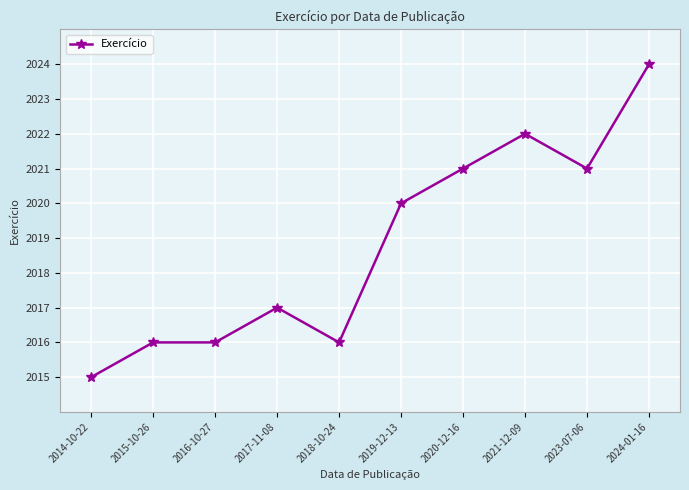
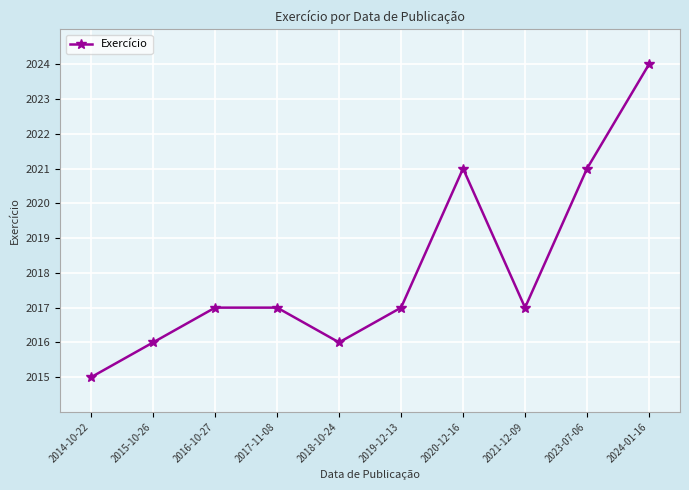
2016-10-27: 2016 -> 2017
2019-12-13: 2020 -> 2017
2021-12-09: 2022 -> 2017
